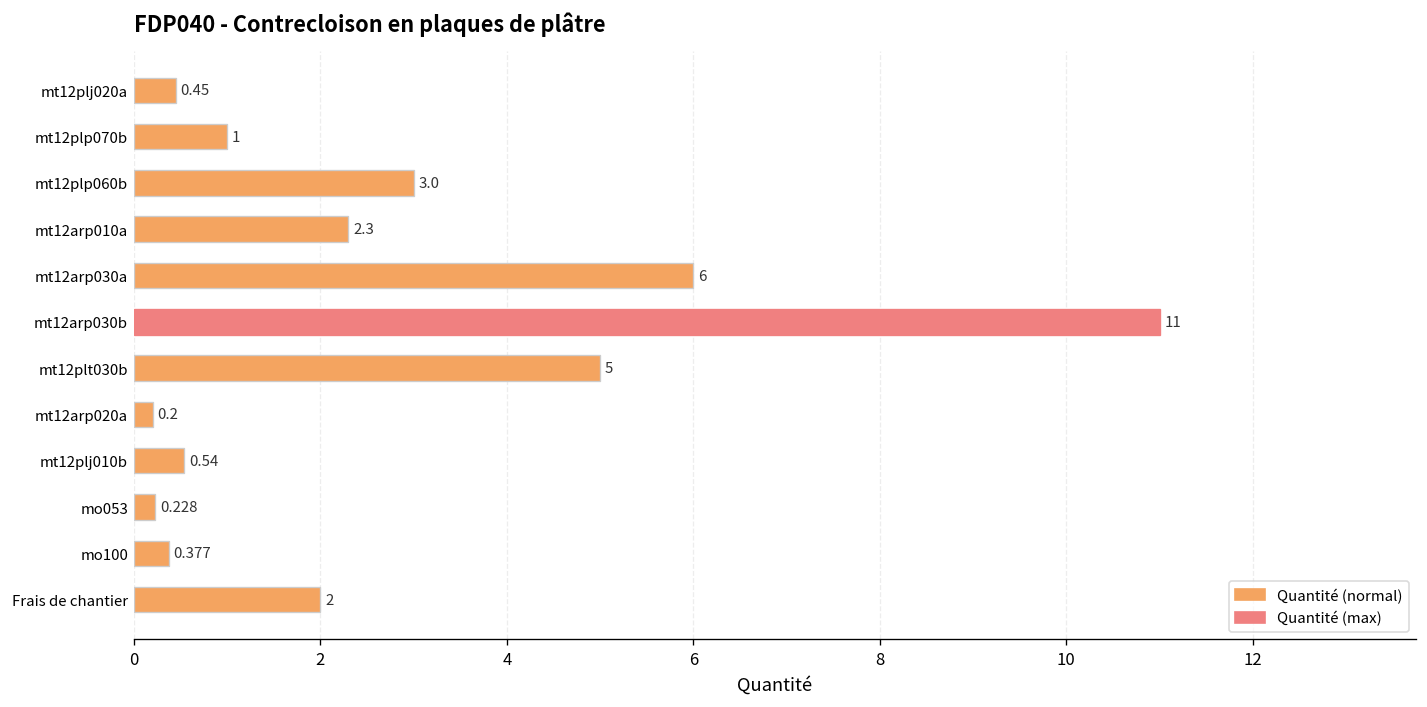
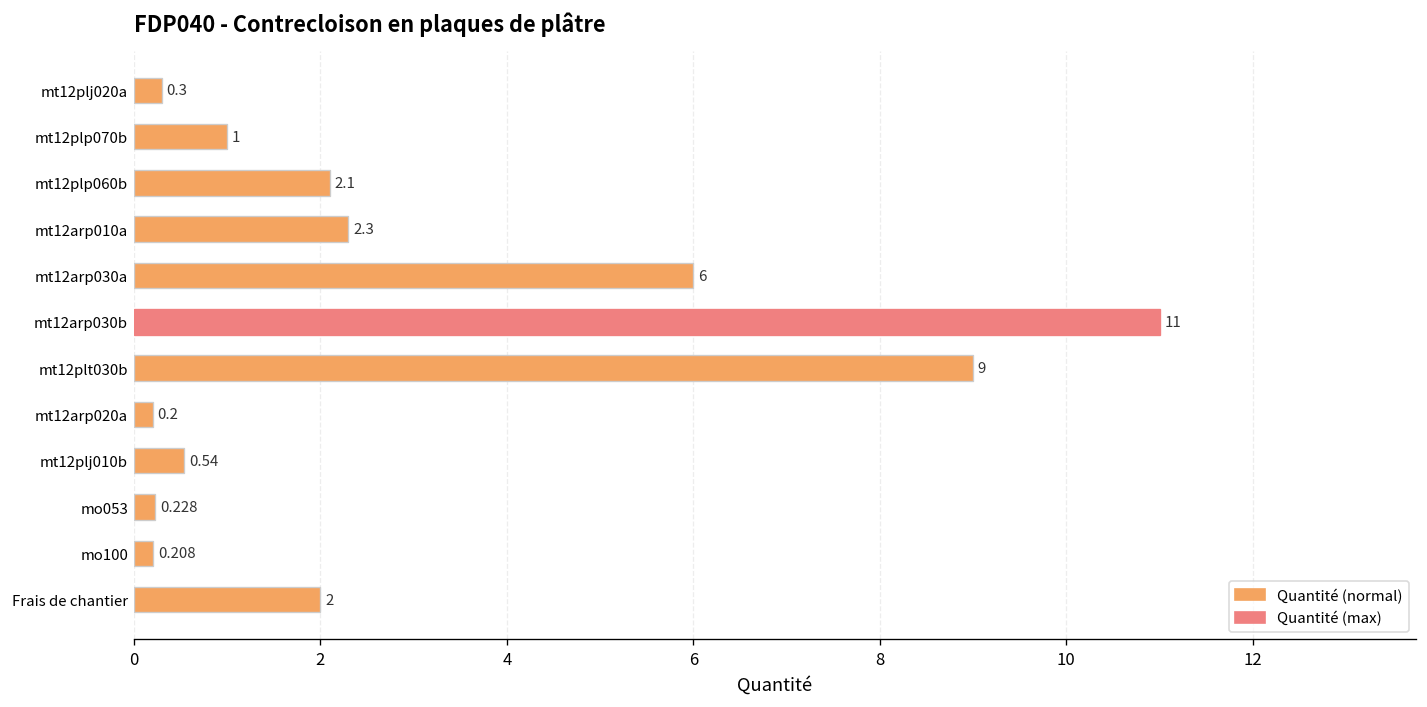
mt12plj020a: 0.45 -> 0.3
mt12plp060b: 3.0 -> 2.1
mt12plt030b: 5 -> 9
mo100: 0.377 -> 0.208
